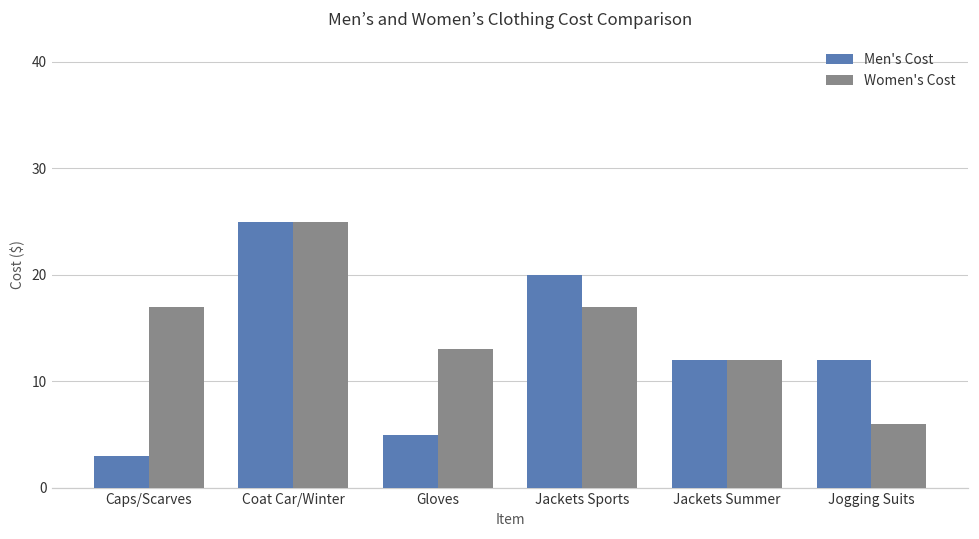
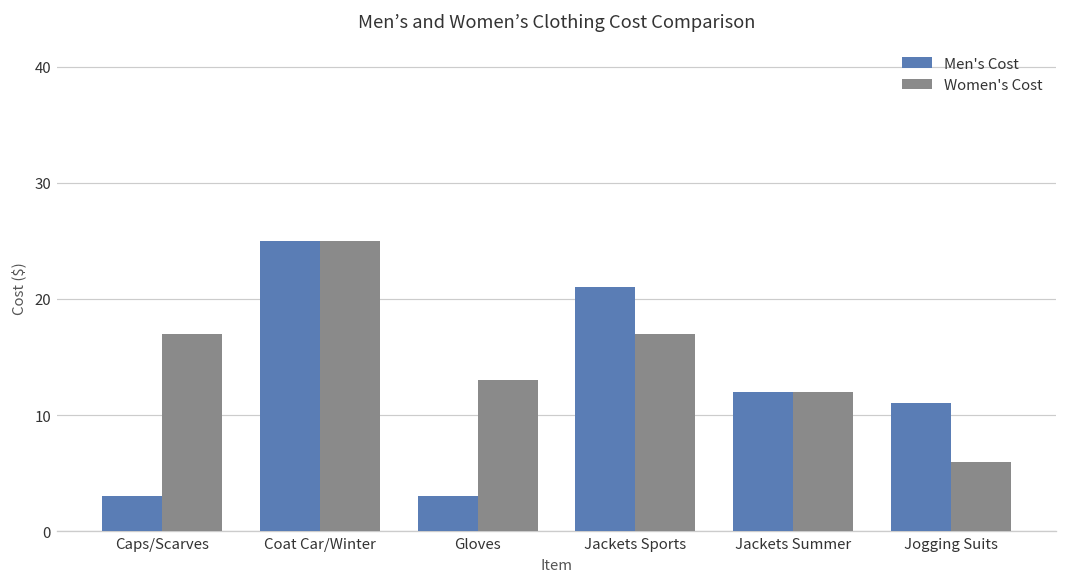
Men's Cost, Gloves: 5 -> 3
Men's Cost, Jackets Sports: 20 -> 21
Men's Cost, Jogging Suits: 12 -> 11
